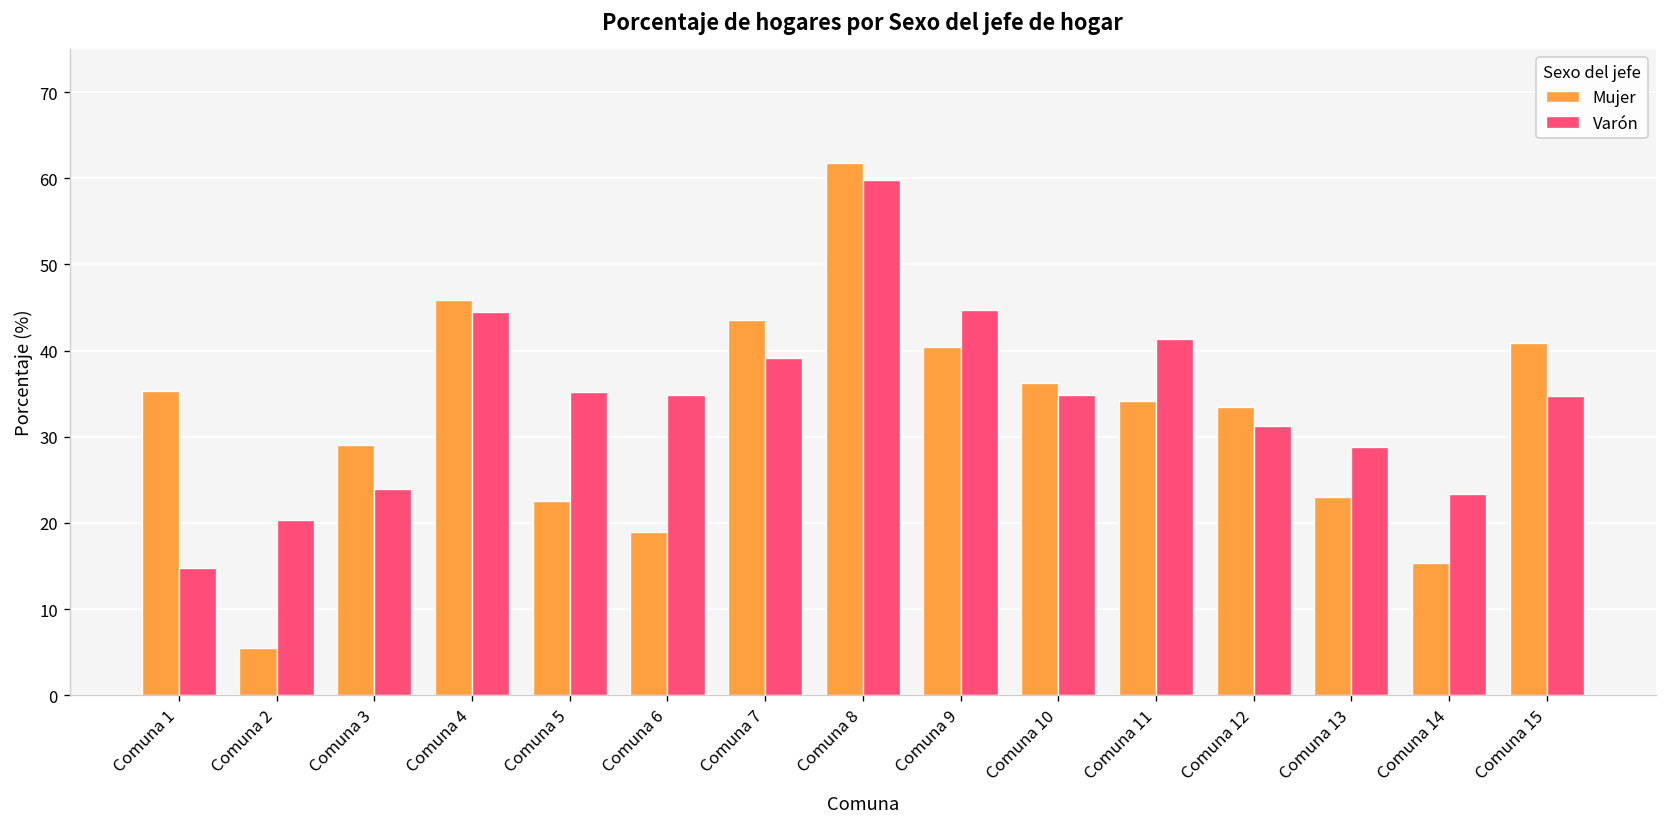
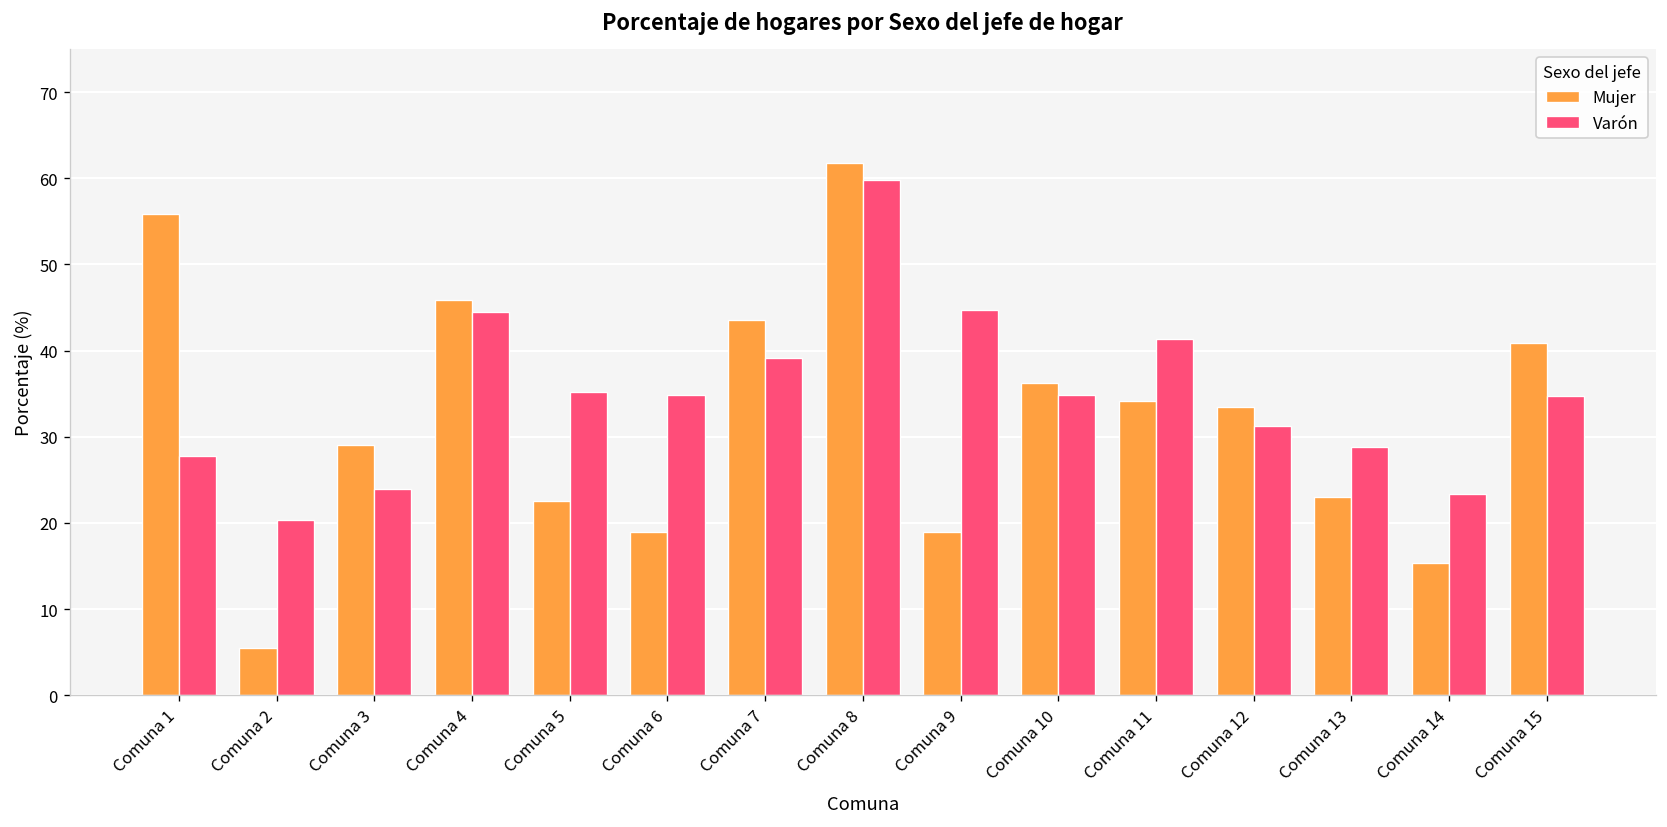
Mujer, Comuna 1: 35 -> 56
Varón, Comuna 1: 15 -> 28
Mujer, Comuna 9: 40 -> 19
